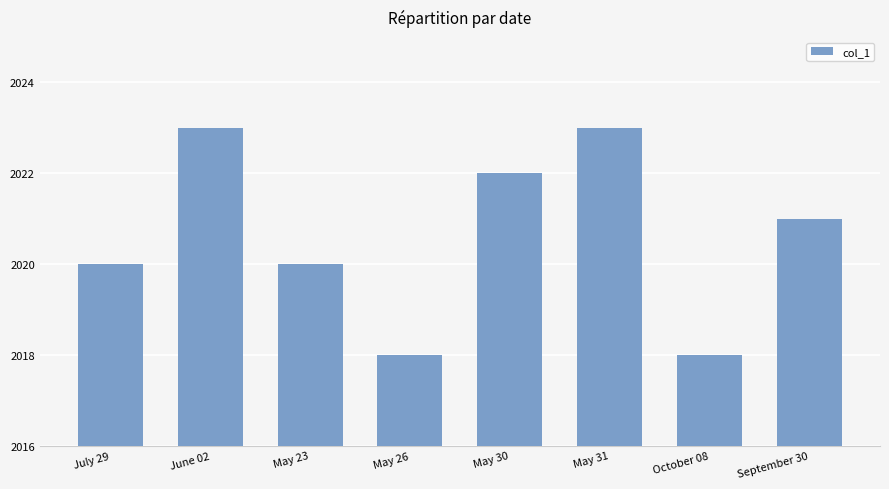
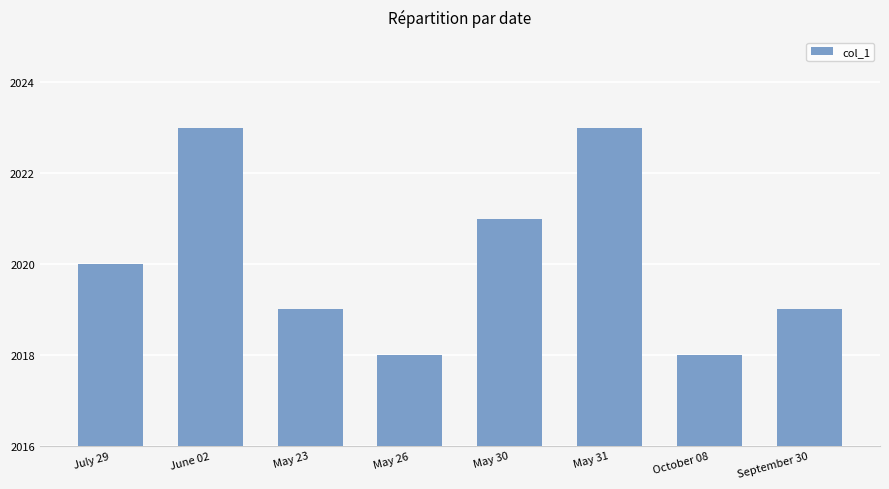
May 23: 2020 -> 2019
May 30: 2022 -> 2021
September 30: 2021 -> 2019
